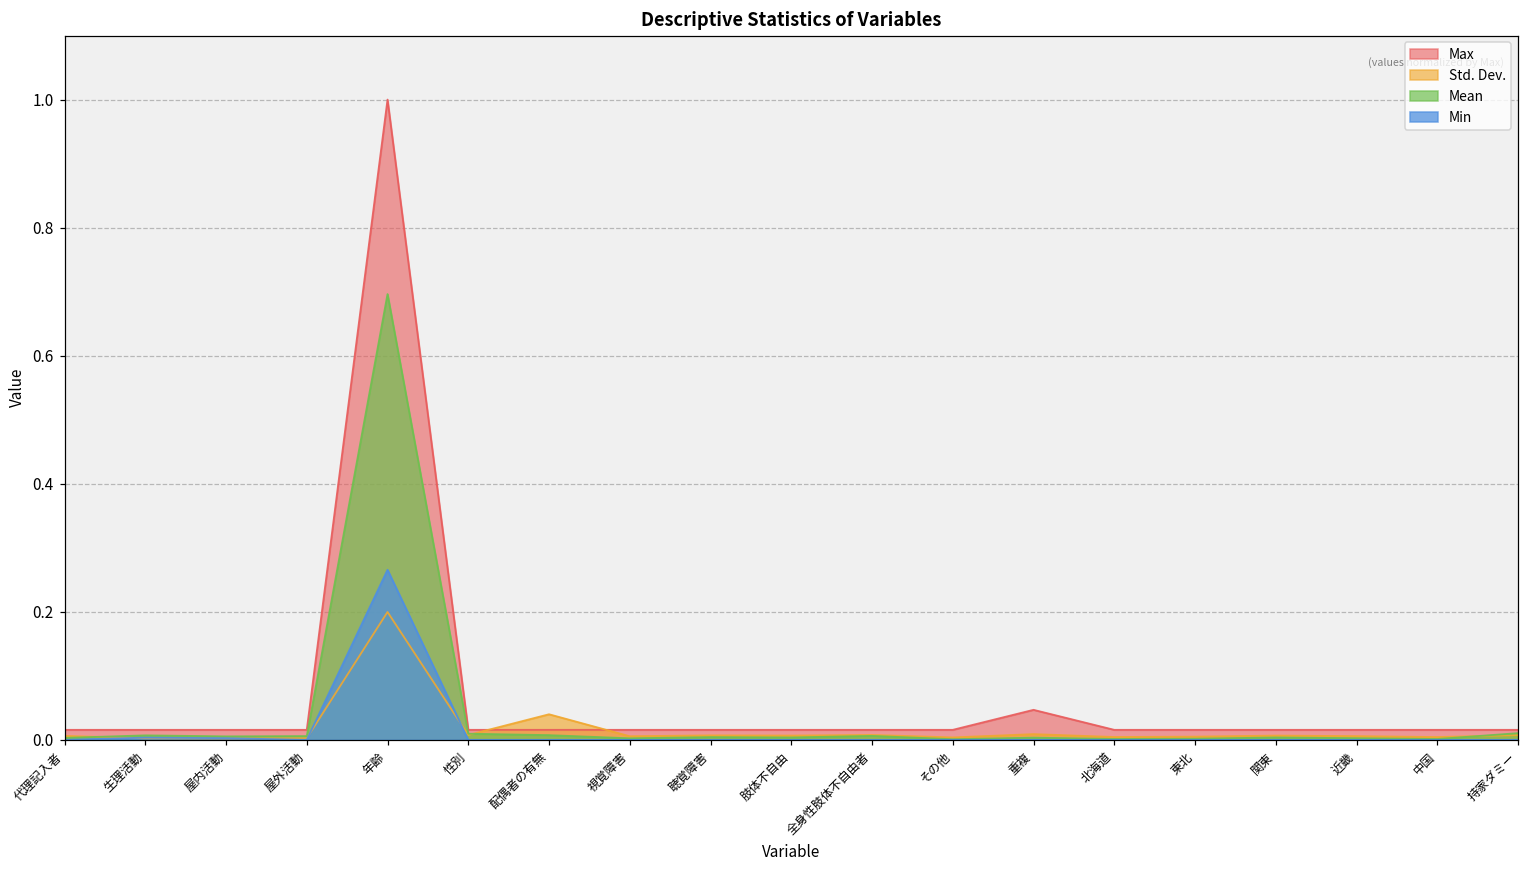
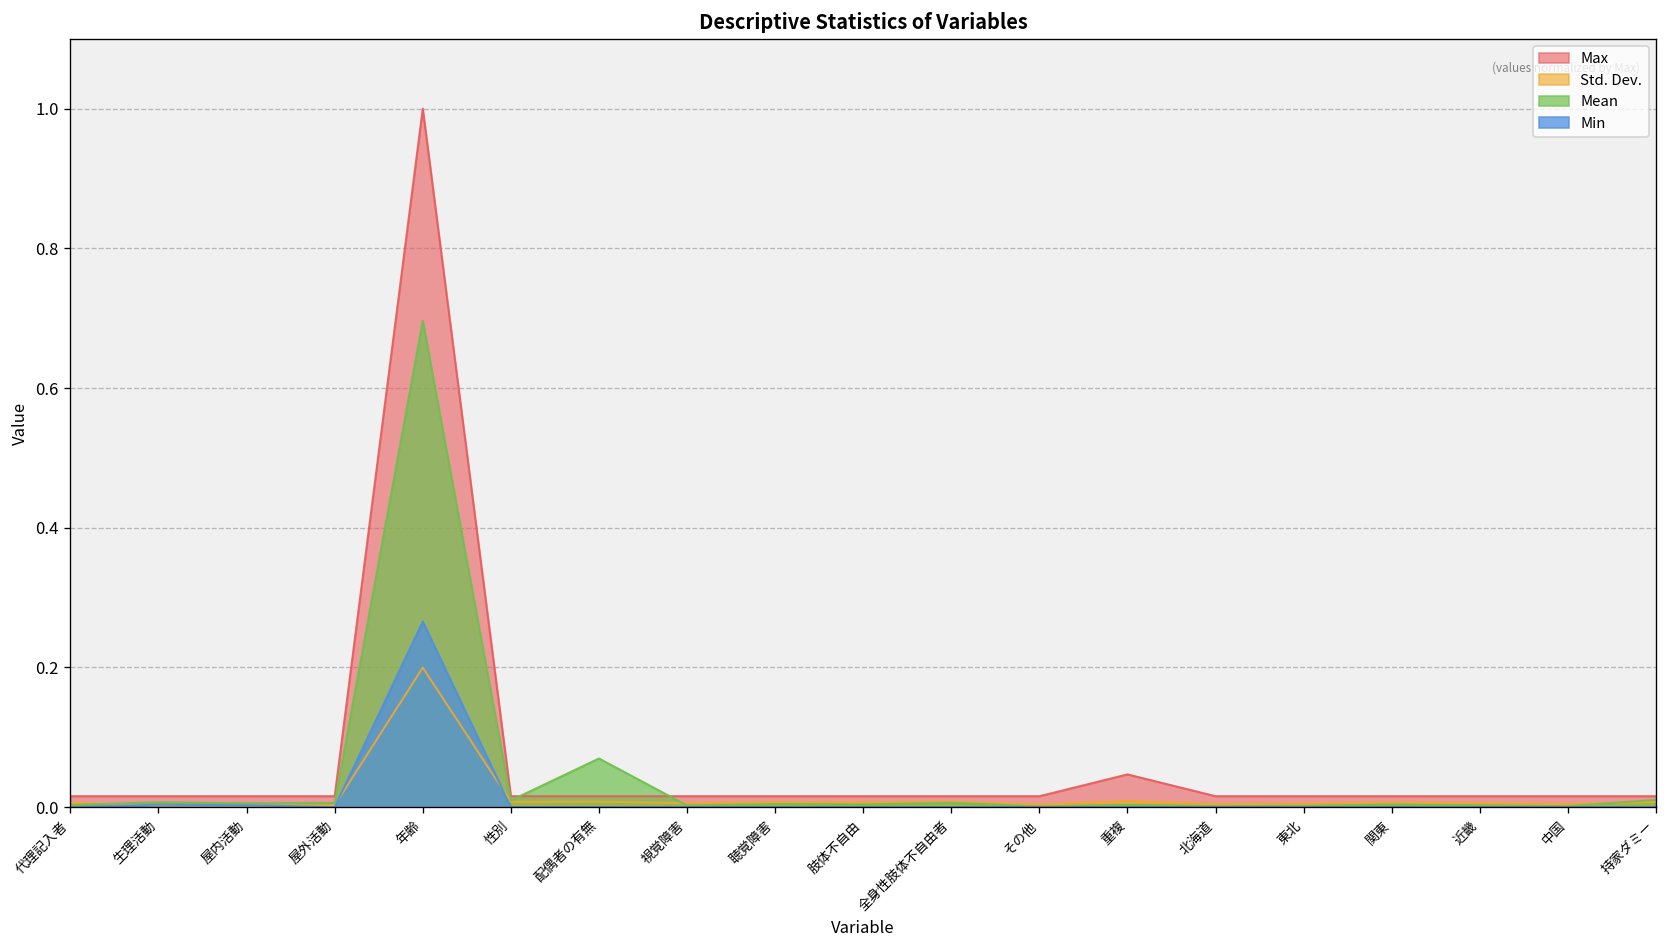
Std. Dev., 配偶者の有無: 0.04 -> 0.01
Mean, 配偶者の有無: 0.01 -> 0.07
